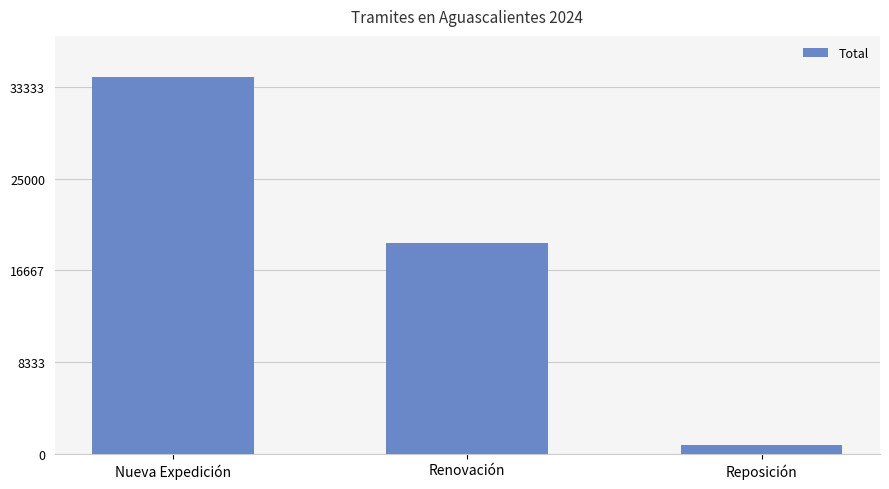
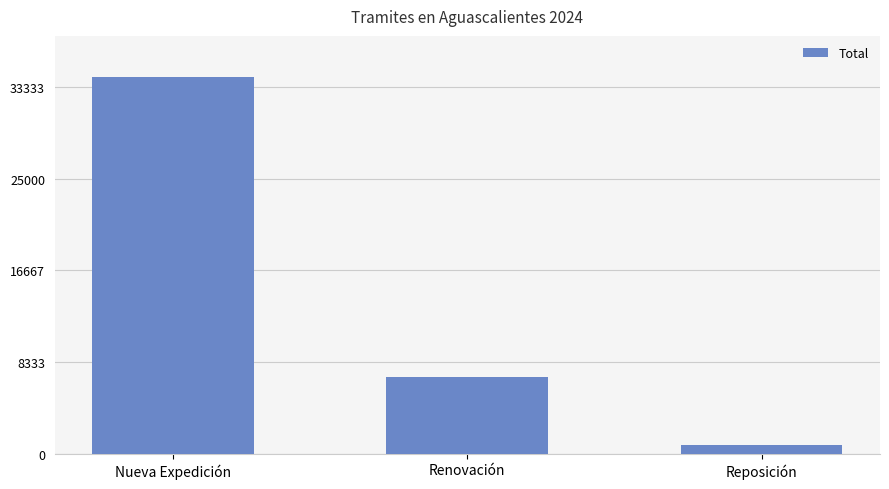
Renovación: 19100 -> 7000
